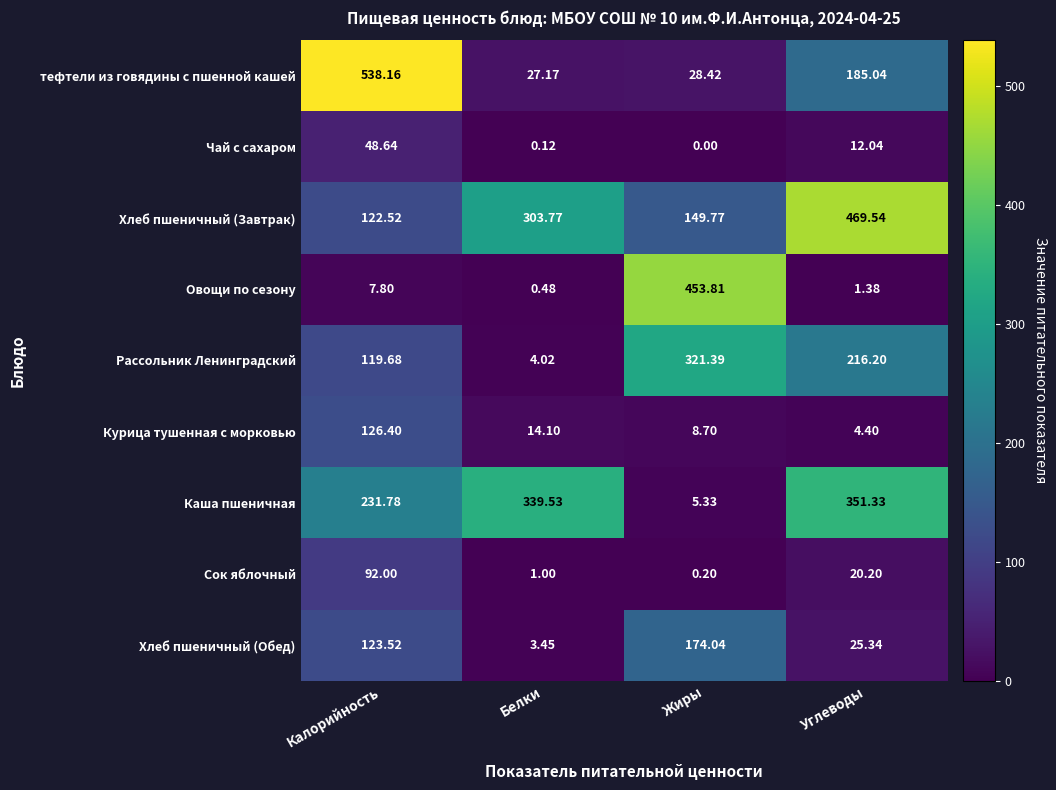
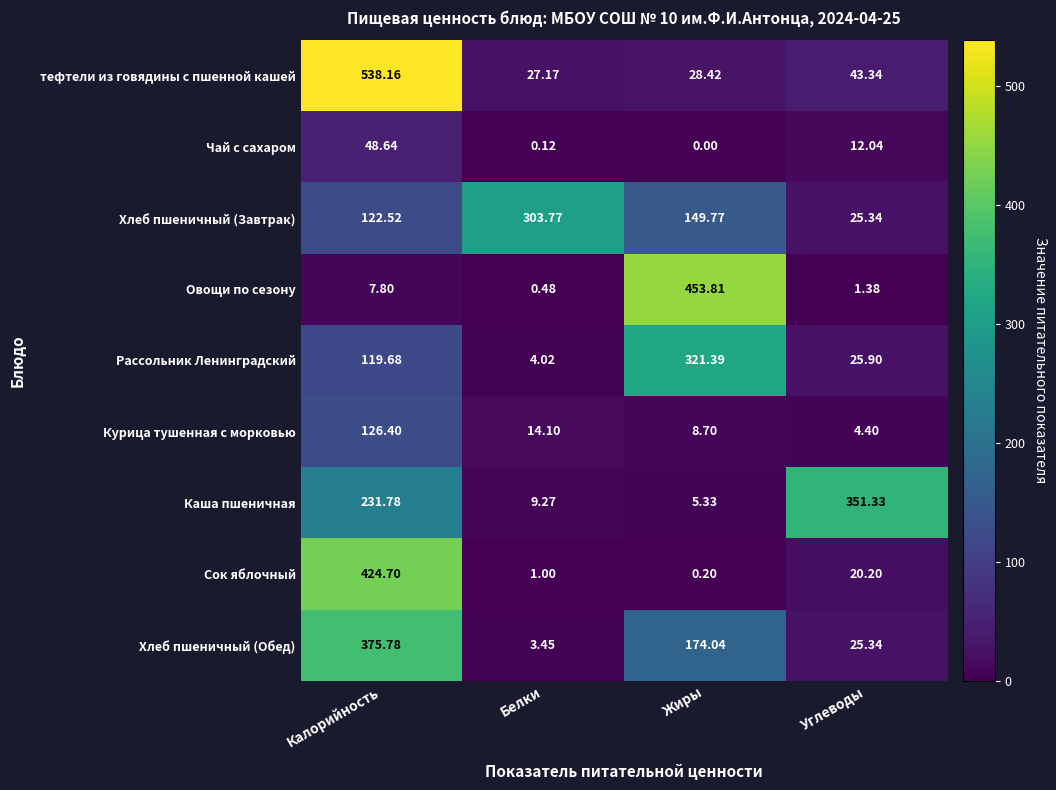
тефтели из говядины с пшенной кашей, Углеводы: 185.04 -> 43.34
Хлеб пшеничный (Завтрак), Углеводы: 469.54 -> 25.34
Рассольник Ленинградский, Углеводы: 216.20 -> 25.90
Каша пшеничная, Белки: 339.53 -> 9.27
Сок яблочный, Калорийность: 92.00 -> 424.70
Хлеб пшеничный (Обед), Калорийность: 123.52 -> 375.78
